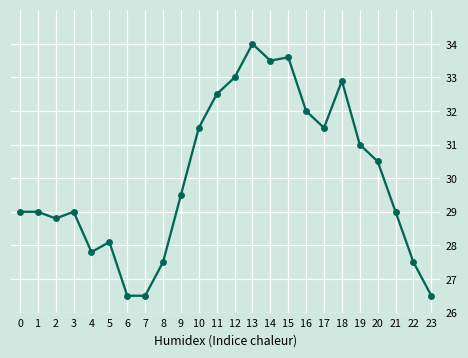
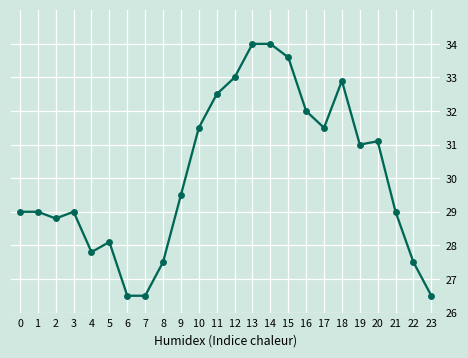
14: 33.5 -> 34.0
20: 30.5 -> 31.1
